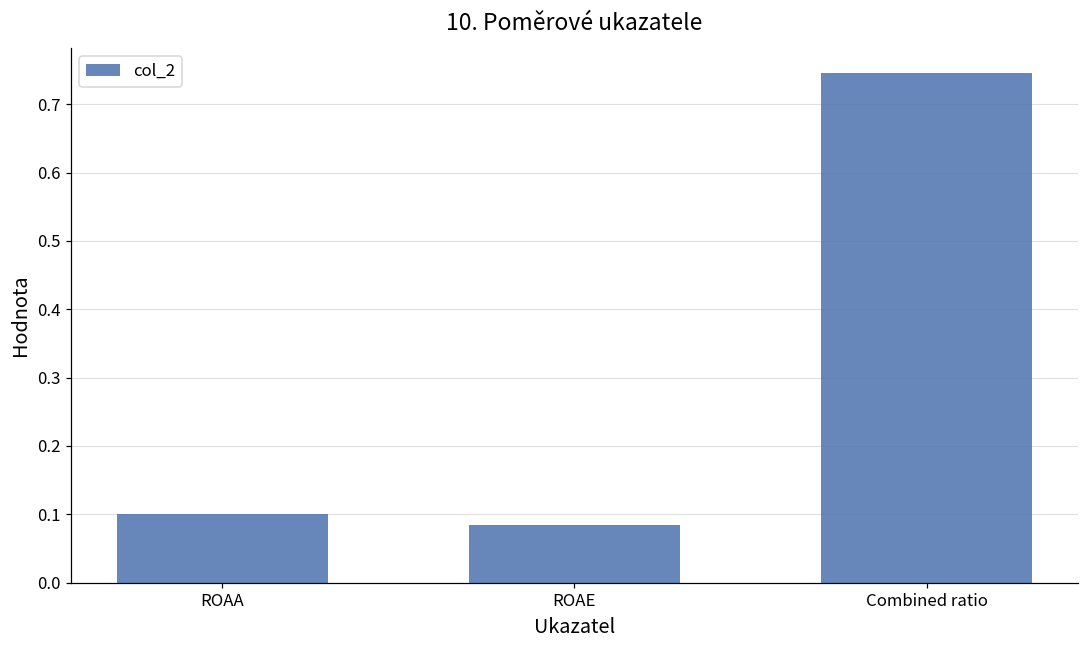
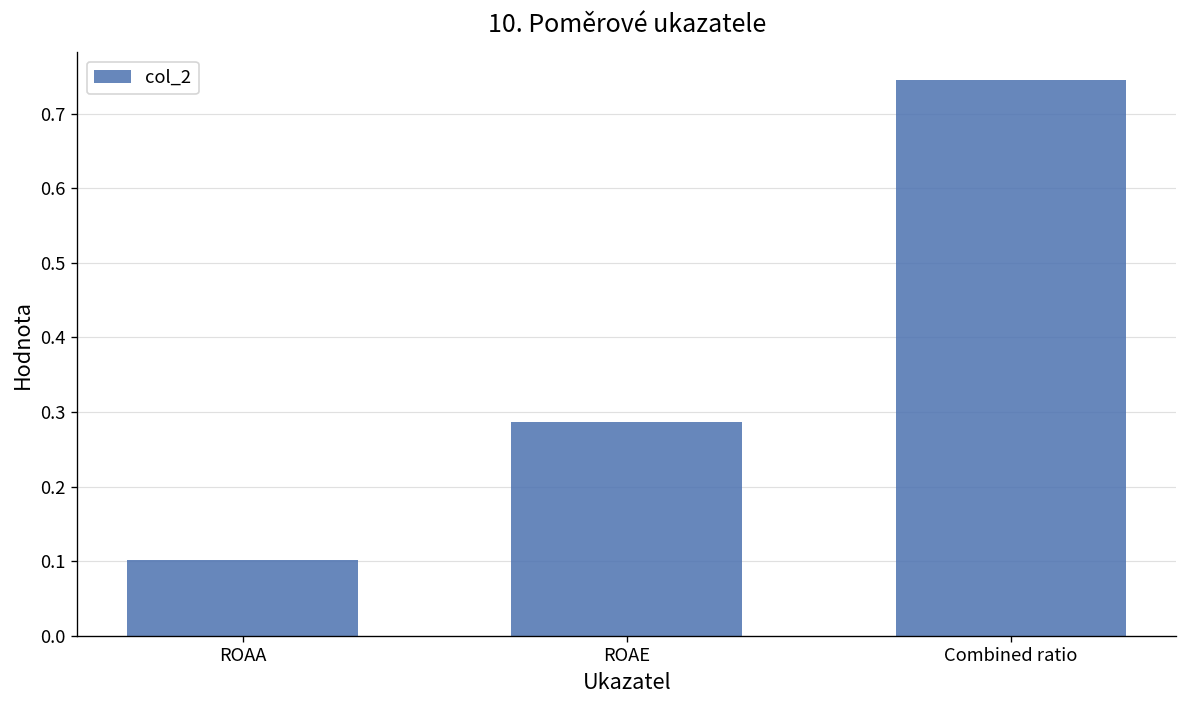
ROAE: 0.08 -> 0.29
